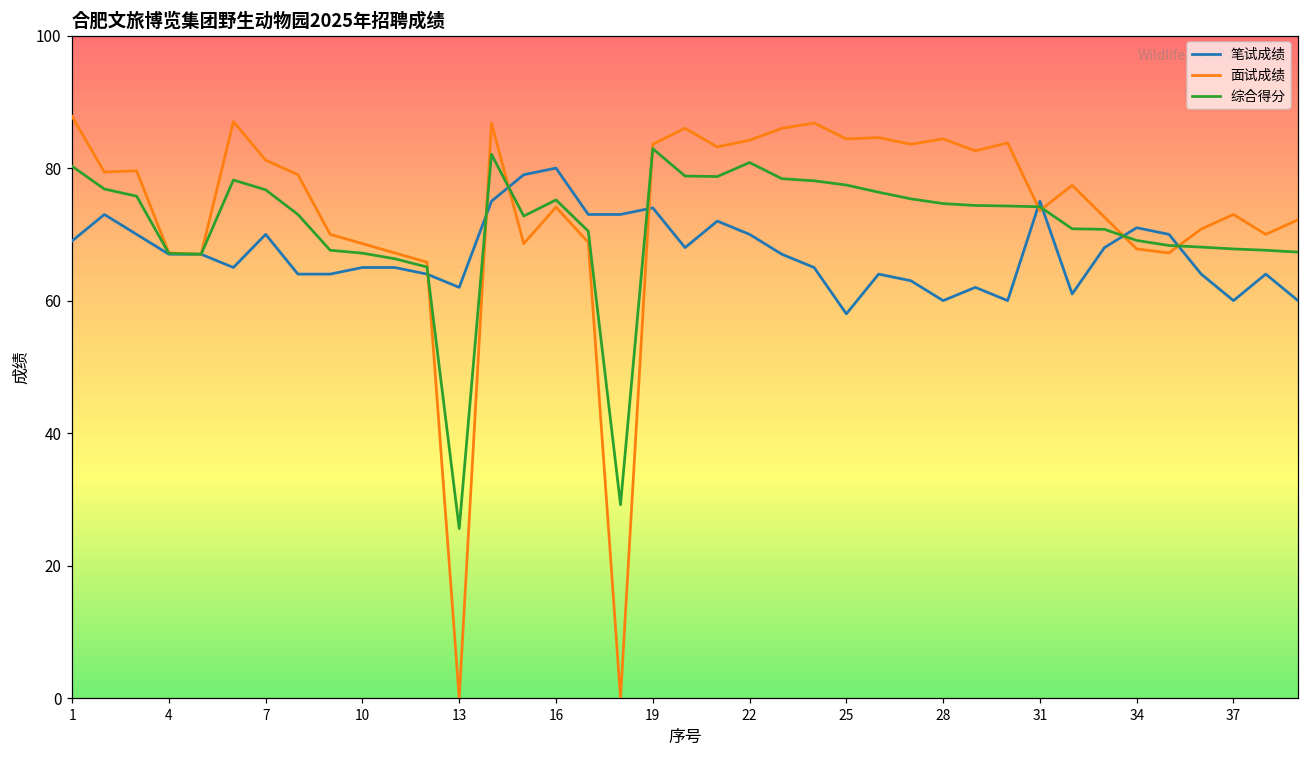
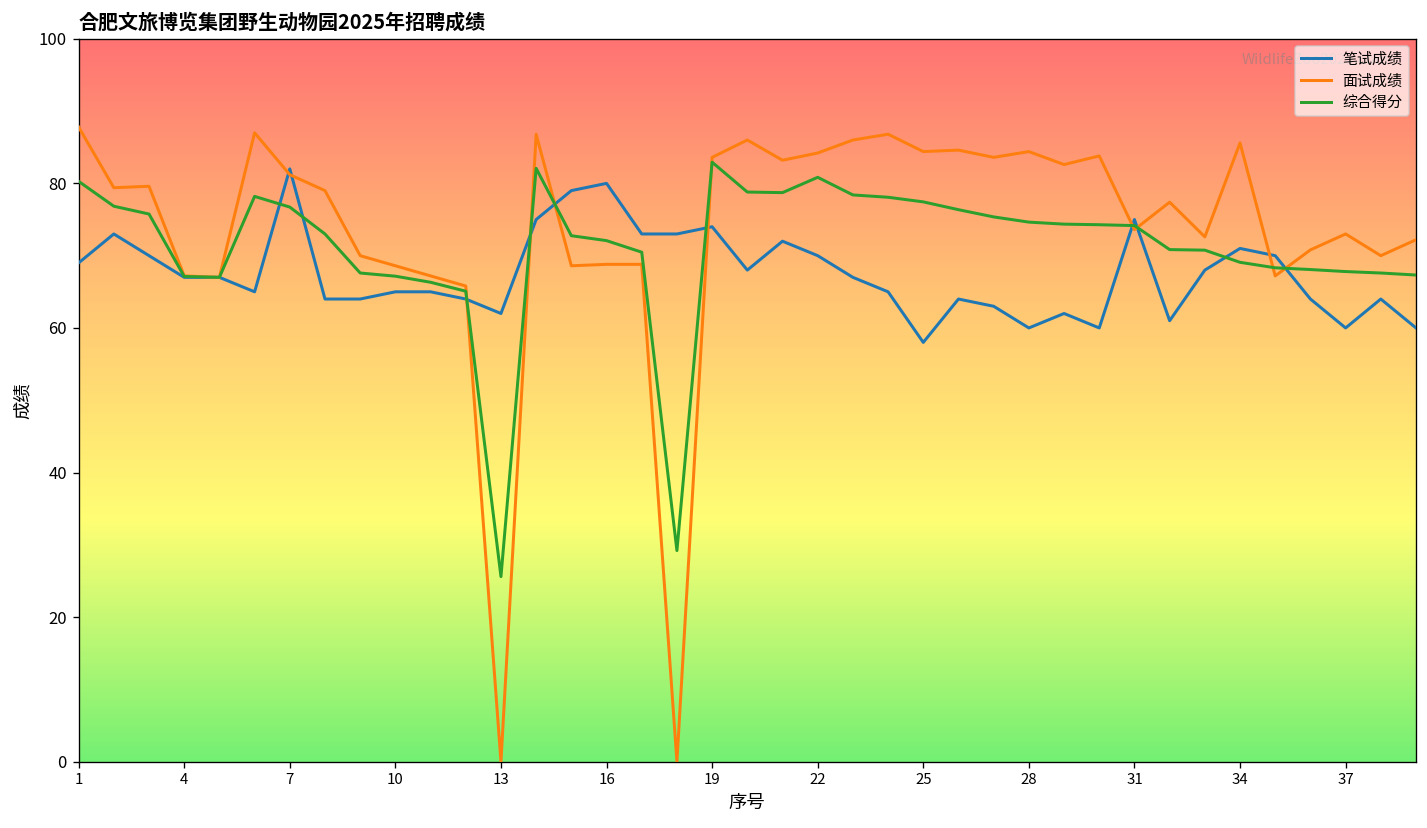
笔试成绩, 7: 70 -> 82
面试成绩, 16: 74 -> 69
综合得分, 16: 75 -> 72
面试成绩, 34: 68 -> 86
